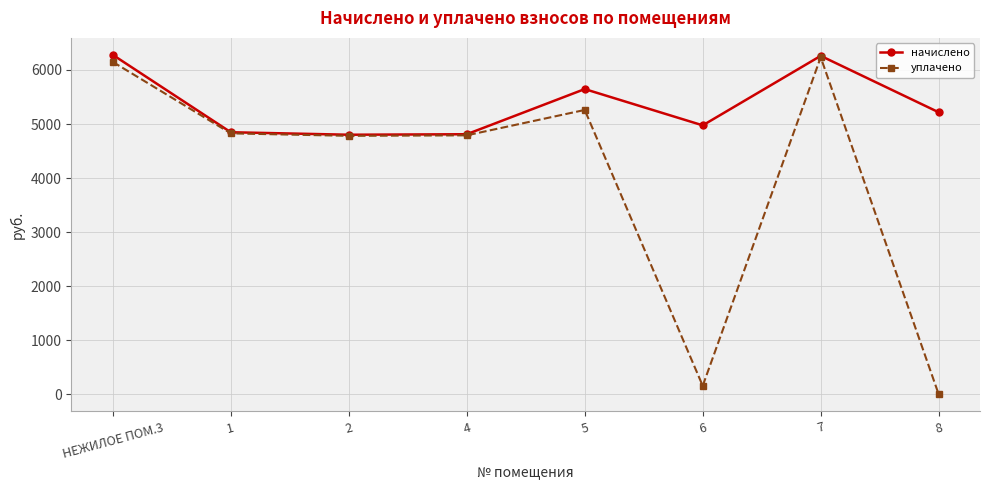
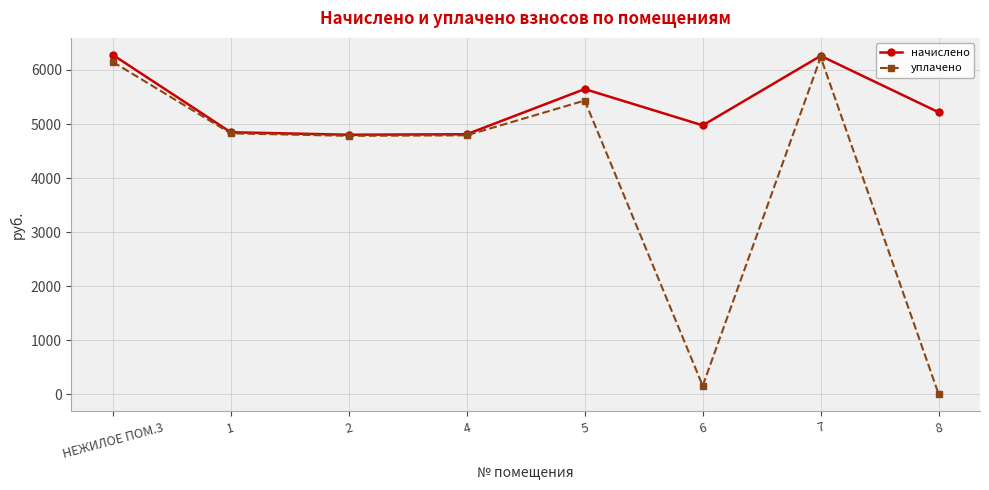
уплачено, 5: 5300 -> 5400
